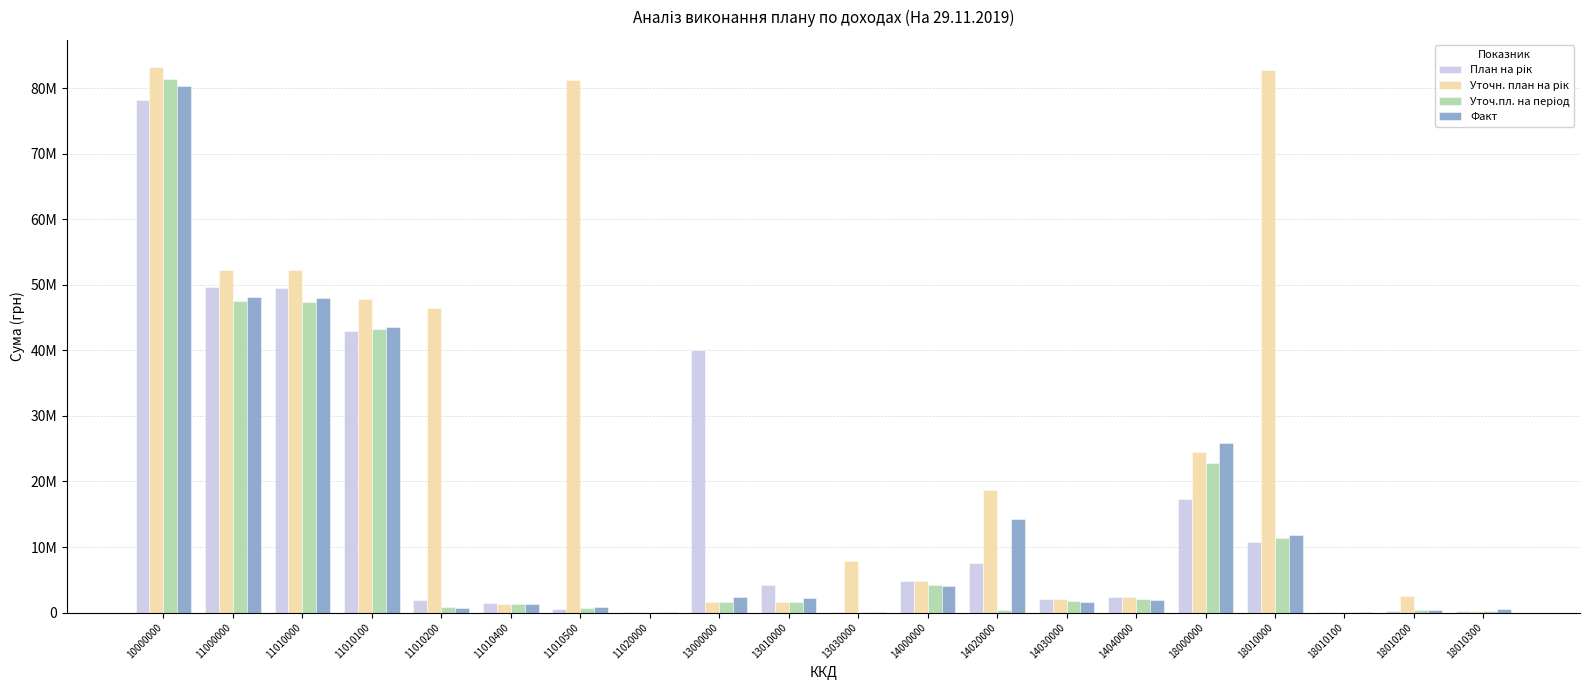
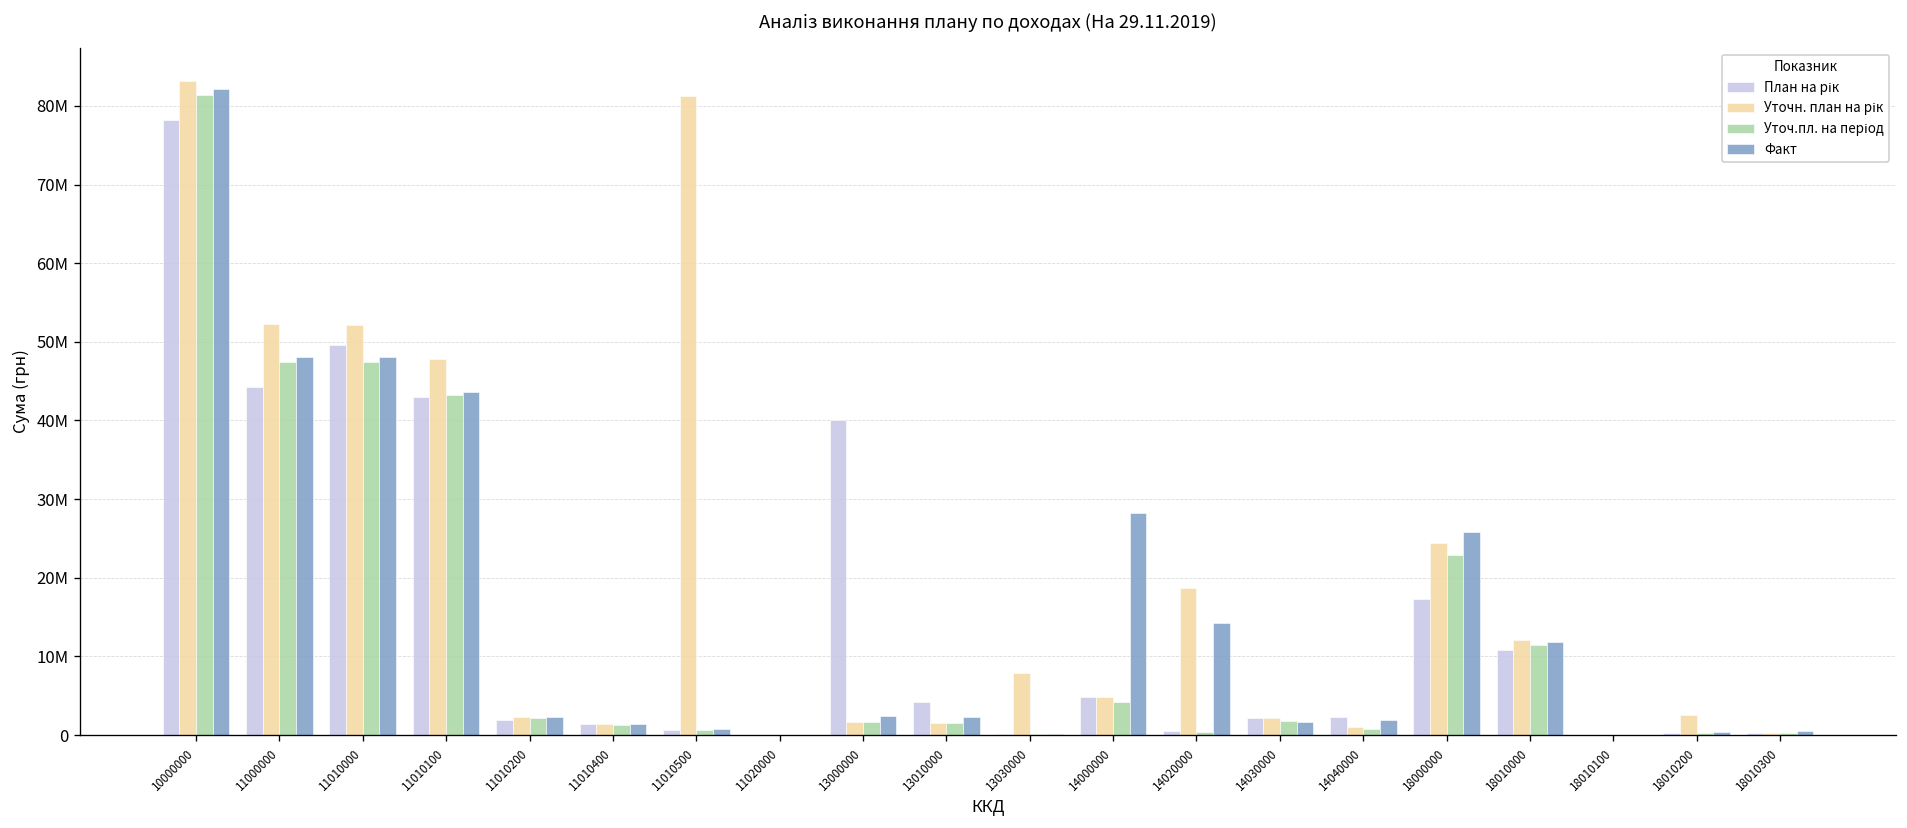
Факт, 10000000: 80000000 -> 82000000
План на рік, 11000000: 50000000 -> 44000000
Уточн. план на рік, 11010200: 47000000 -> 2000000
Уточ.пл. на період, 11010200: 1000000 -> 2000000
Факт, 11010200: 1000000 -> 2000000
Факт, 14000000: 4000000 -> 28000000
План на рік, 14020000: 8000000 -> 0
Уточн. план на рік, 14040000: 2000000 -> 1000000
Уточ.пл. на період, 14040000: 2000000 -> 1000000
Уточн. план на рік, 18010000: 83000000 -> 12000000
